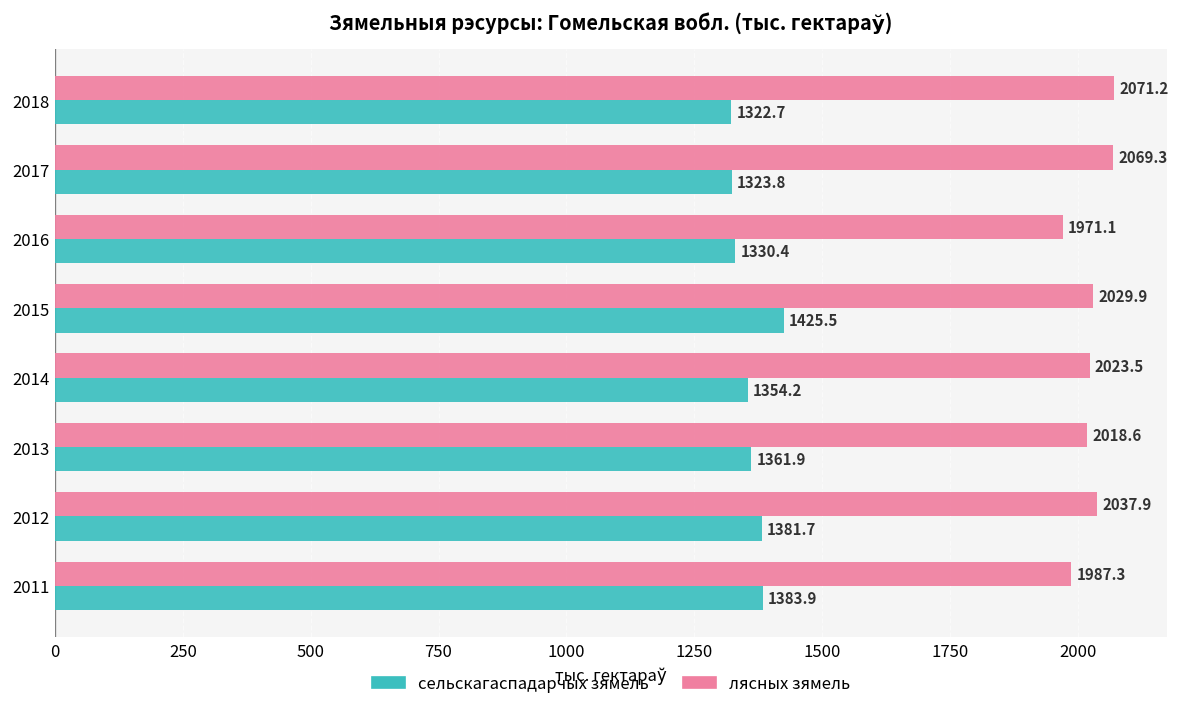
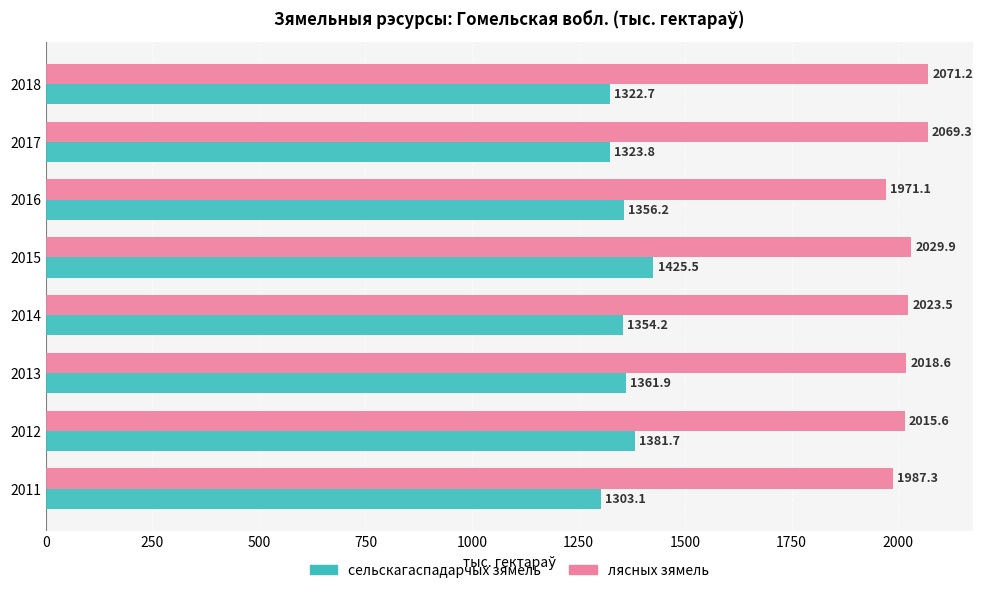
сельскагаспадарчых зямель, 2016: 1330.4 -> 1356.2
лясных зямель, 2012: 2037.9 -> 2015.6
сельскагаспадарчых зямель, 2011: 1383.9 -> 1303.1
